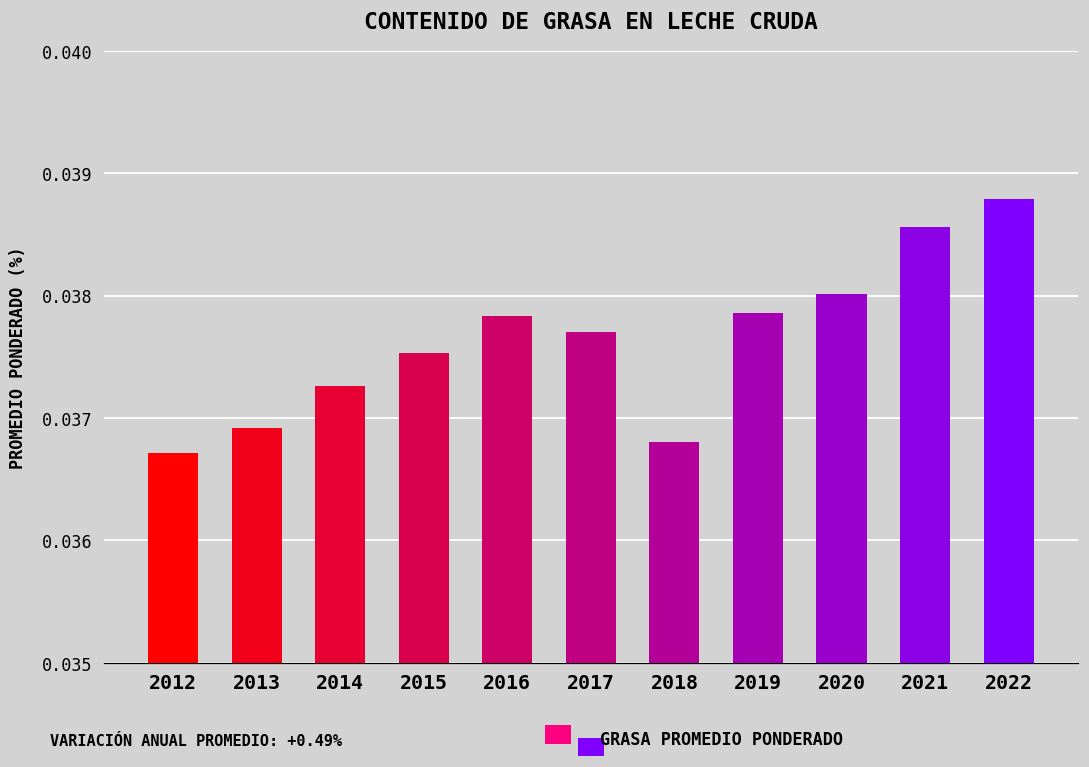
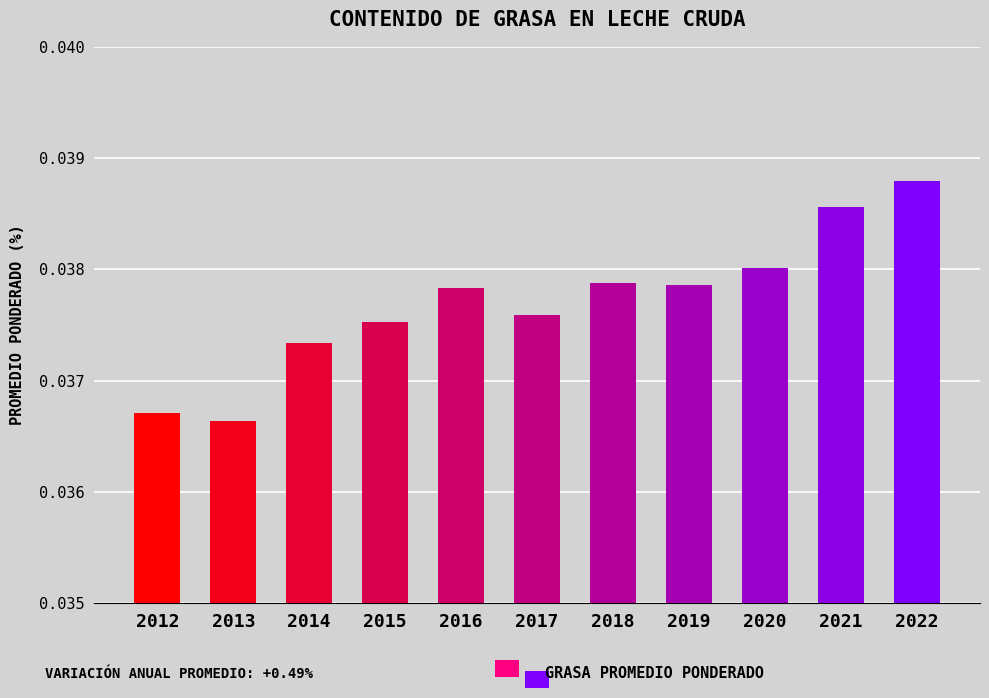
2013: 0.03692 -> 0.03664
2014: 0.03726 -> 0.03734
2017: 0.03770 -> 0.03759
2018: 0.03680 -> 0.03788
